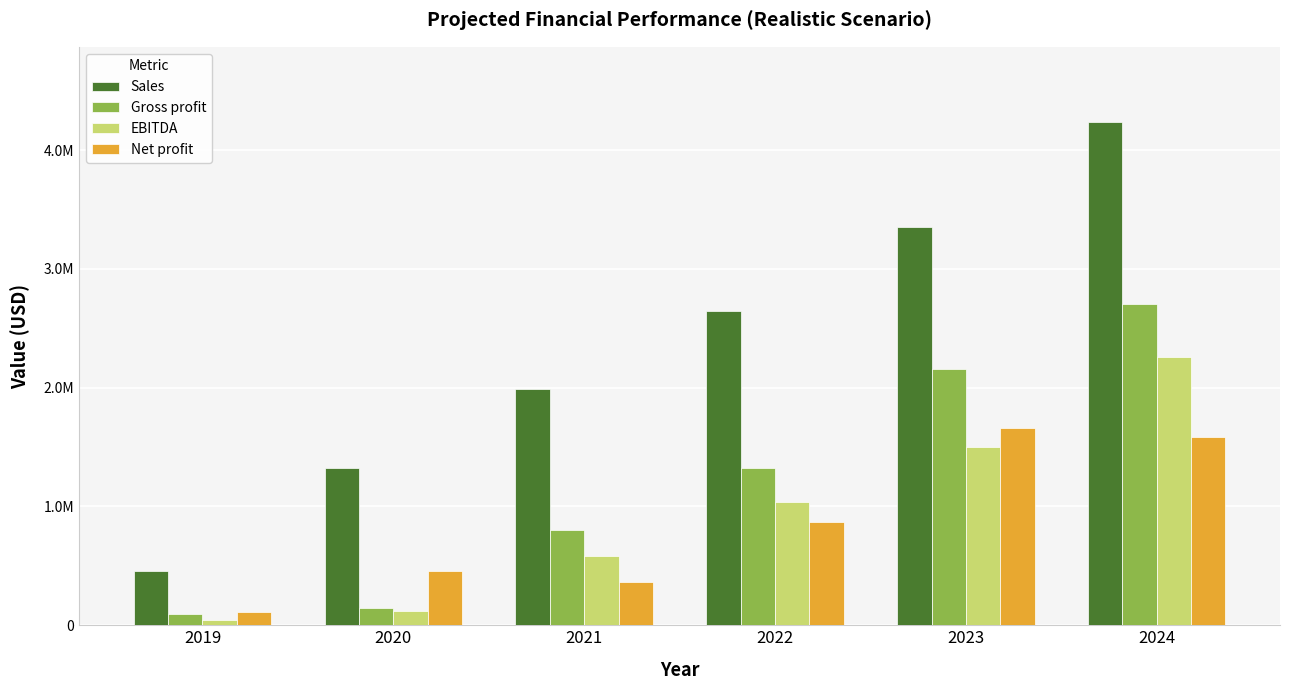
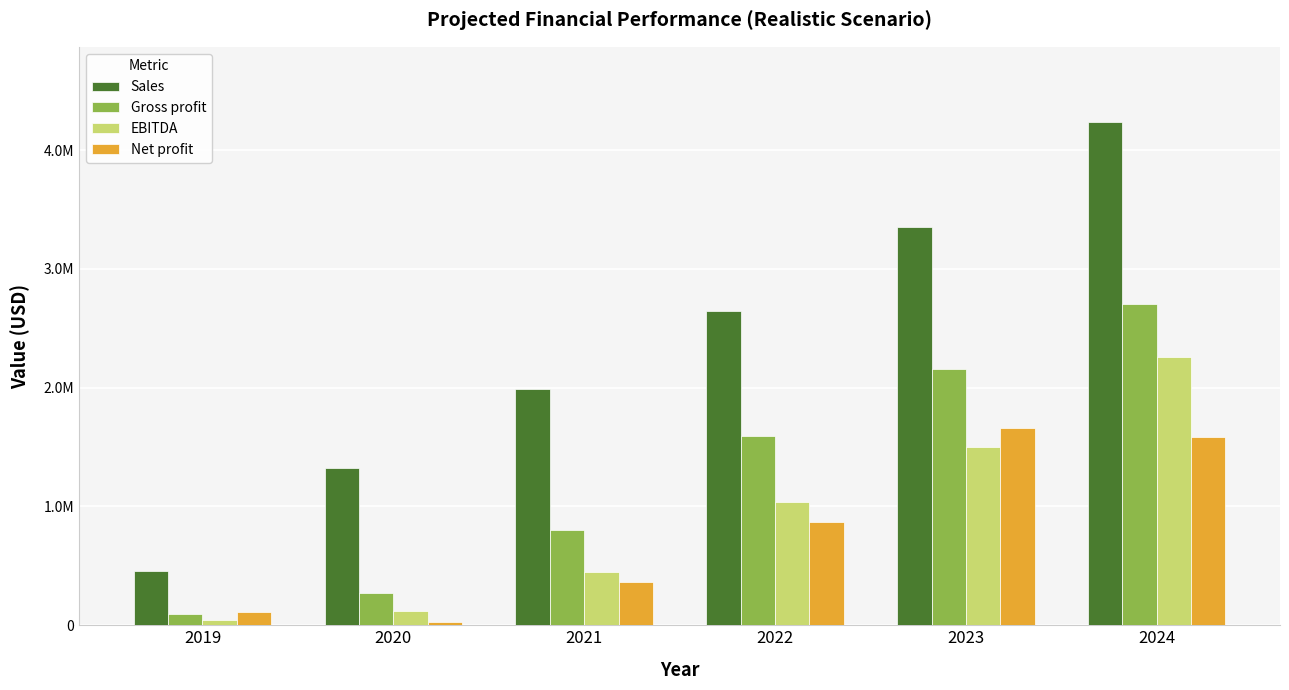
Gross profit, 2020: 140000 -> 270000
Net profit, 2020: 460000 -> 30000
EBITDA, 2021: 580000 -> 450000
Gross profit, 2022: 1320000 -> 1590000
